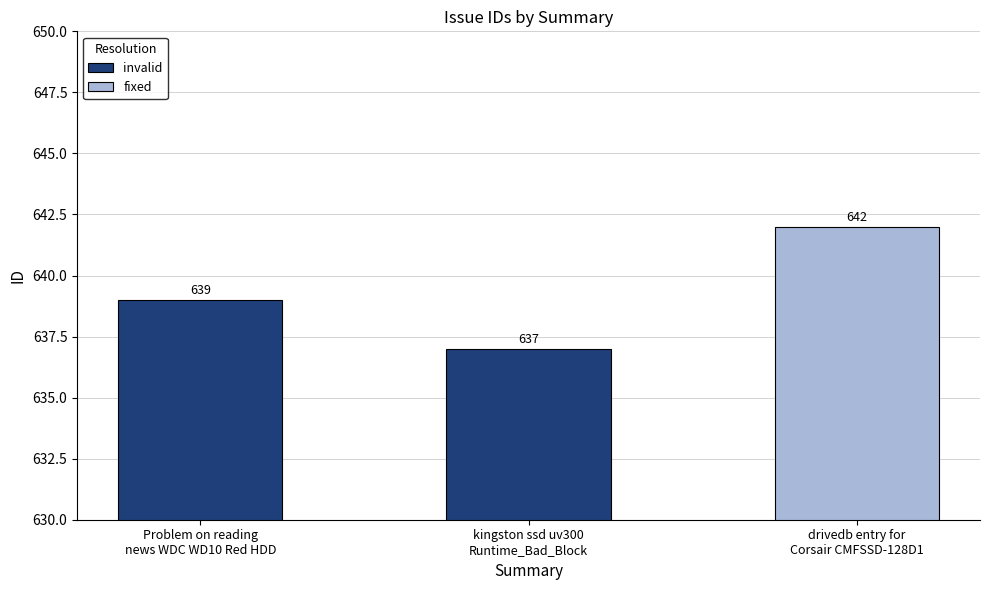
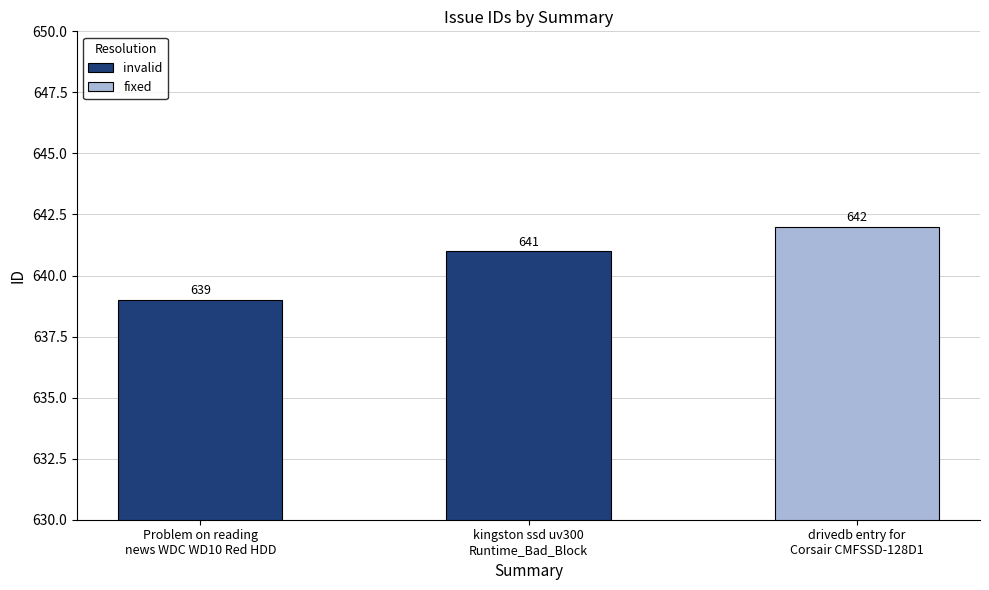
kingston ssd uv300 Runtime_Bad_Block: 637 -> 641
